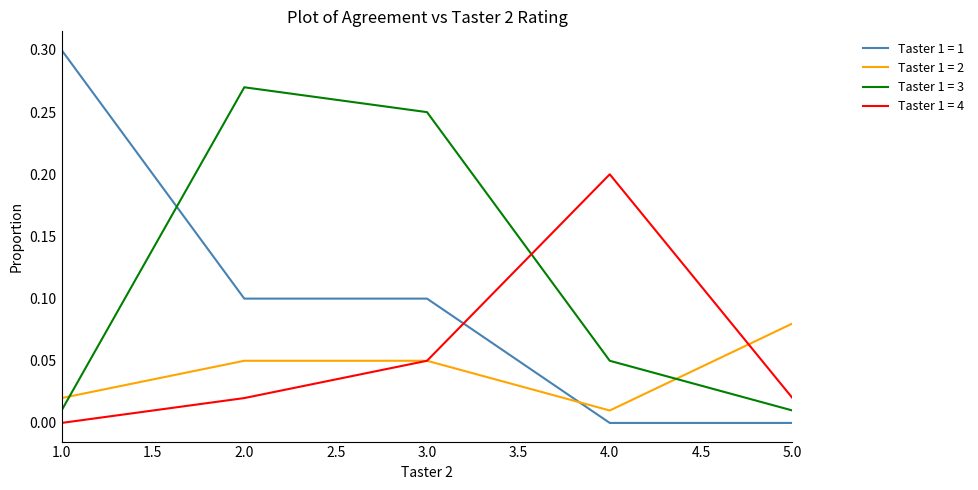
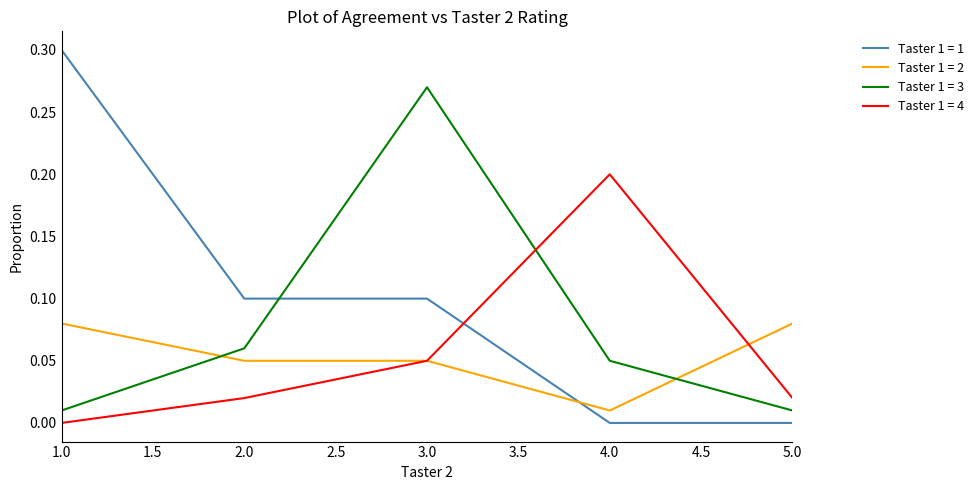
Taster 1 = 2, 1.0: 0.02 -> 0.08
Taster 1 = 3, 2.0: 0.27 -> 0.06
Taster 1 = 3, 3.0: 0.25 -> 0.27
